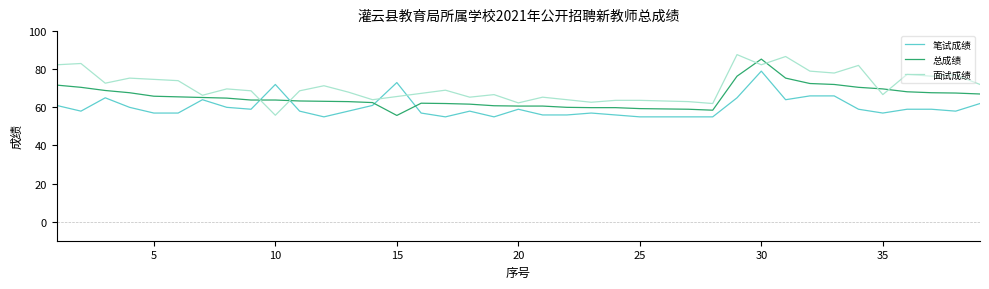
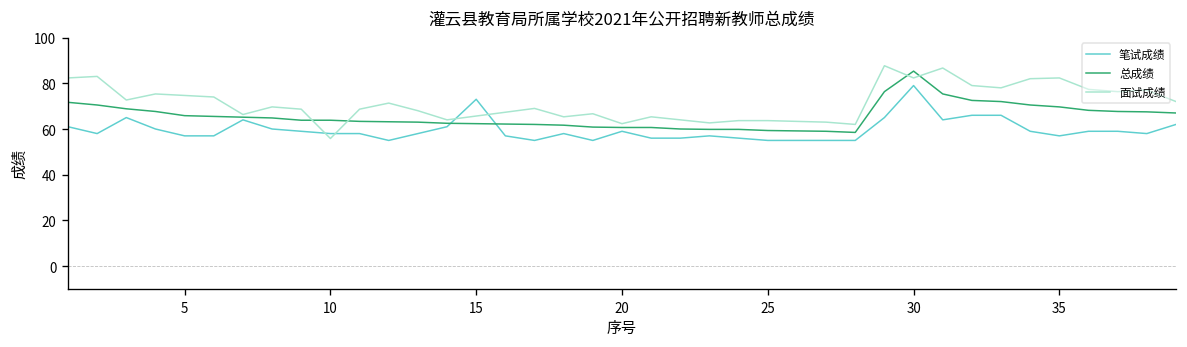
笔试成绩, 10: 72 -> 58
总成绩, 15: 56 -> 62
面试成绩, 35: 67 -> 82
